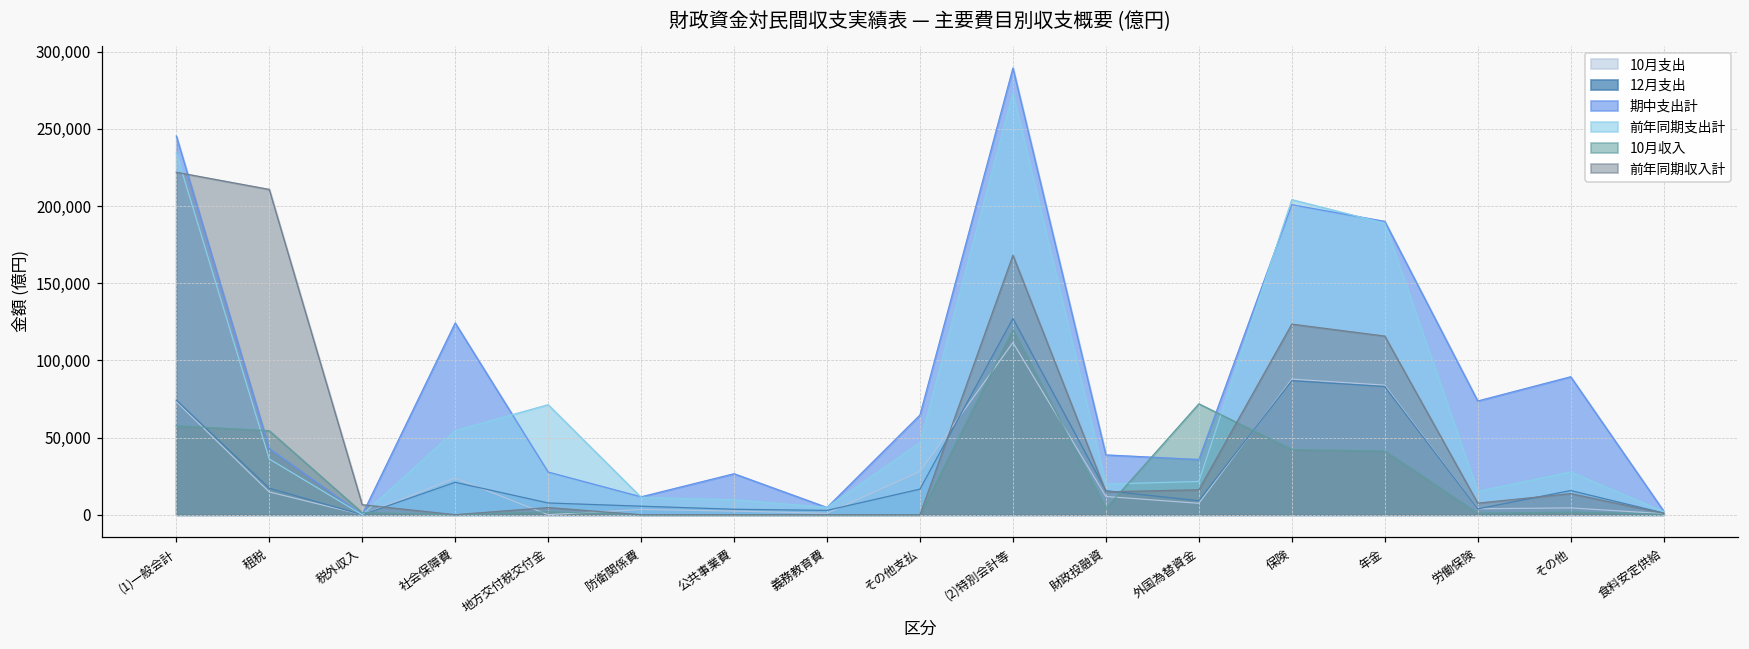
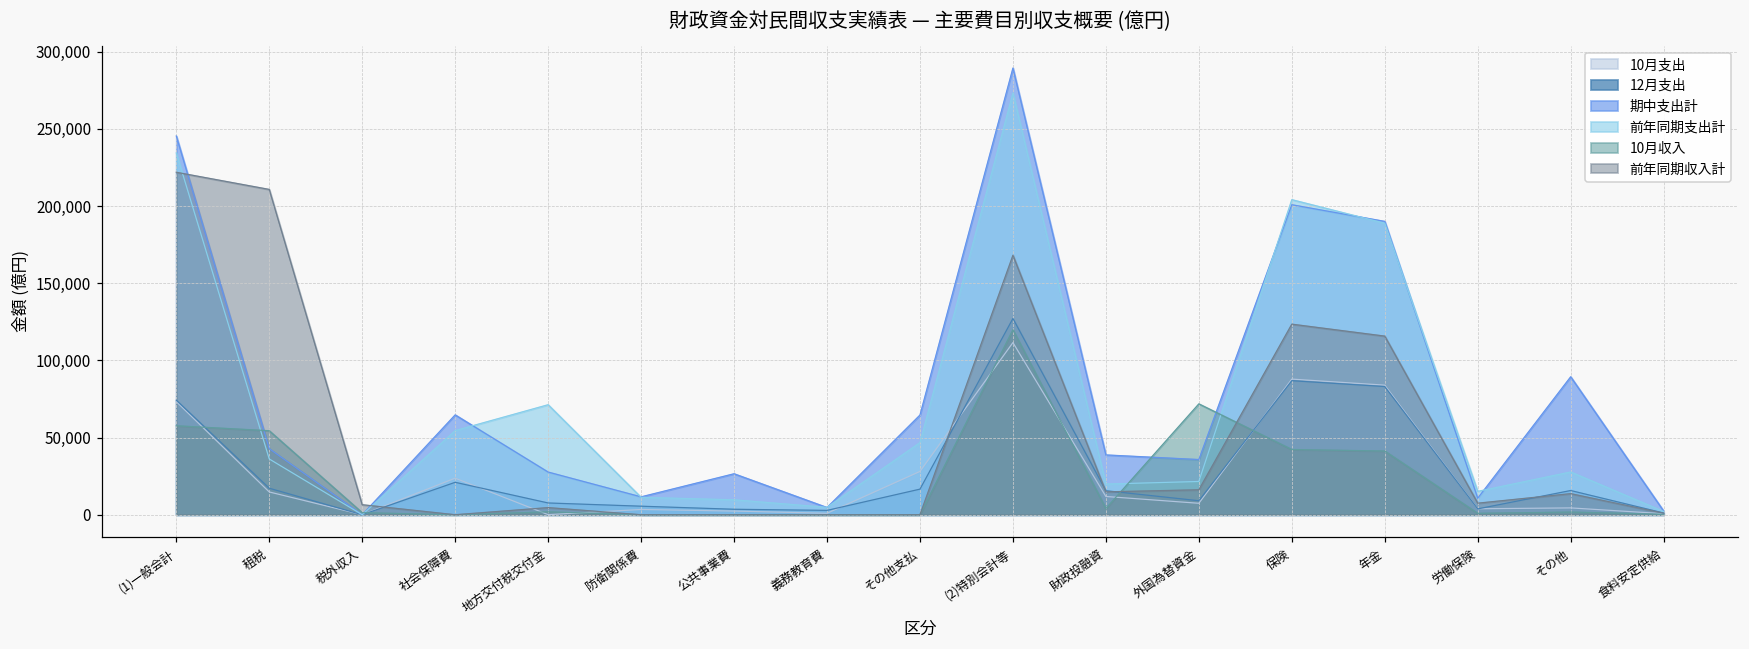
期中支出計, 社会保障費: 124,000 -> 65,000
期中支出計, 労働保険: 74,000 -> 11,000
